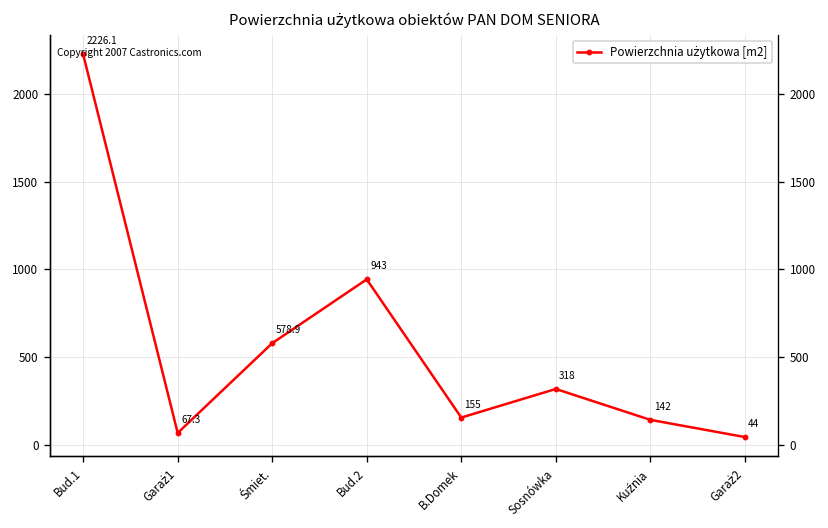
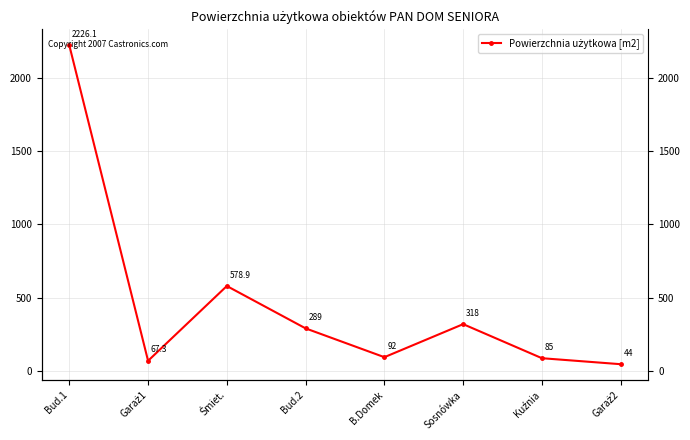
Bud.2: 943 -> 289
B.Domek: 155 -> 92
Kuźnia: 142 -> 85
